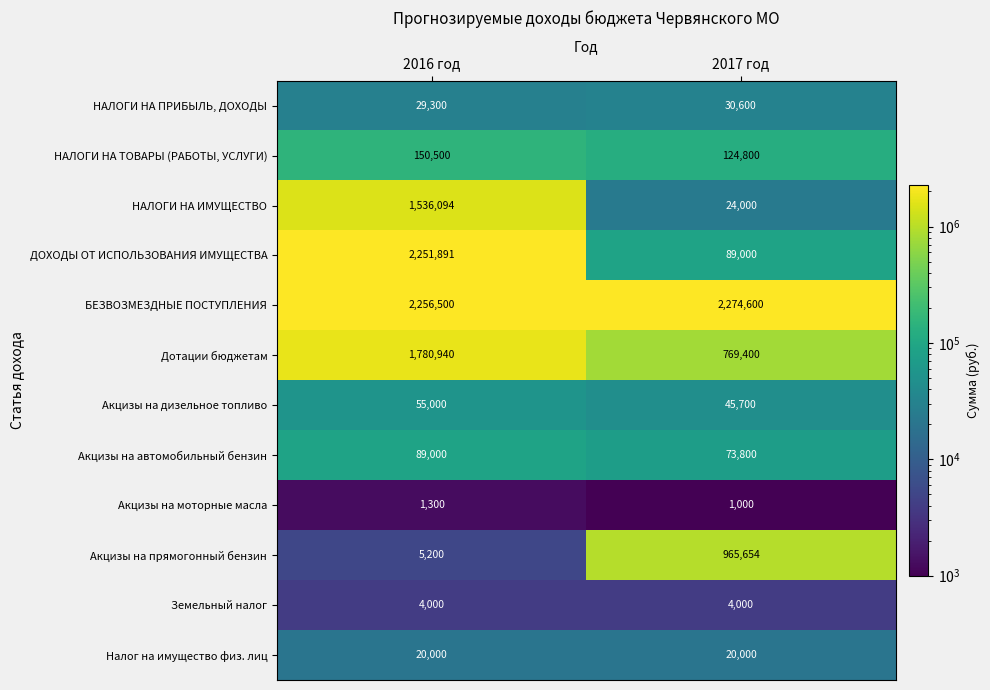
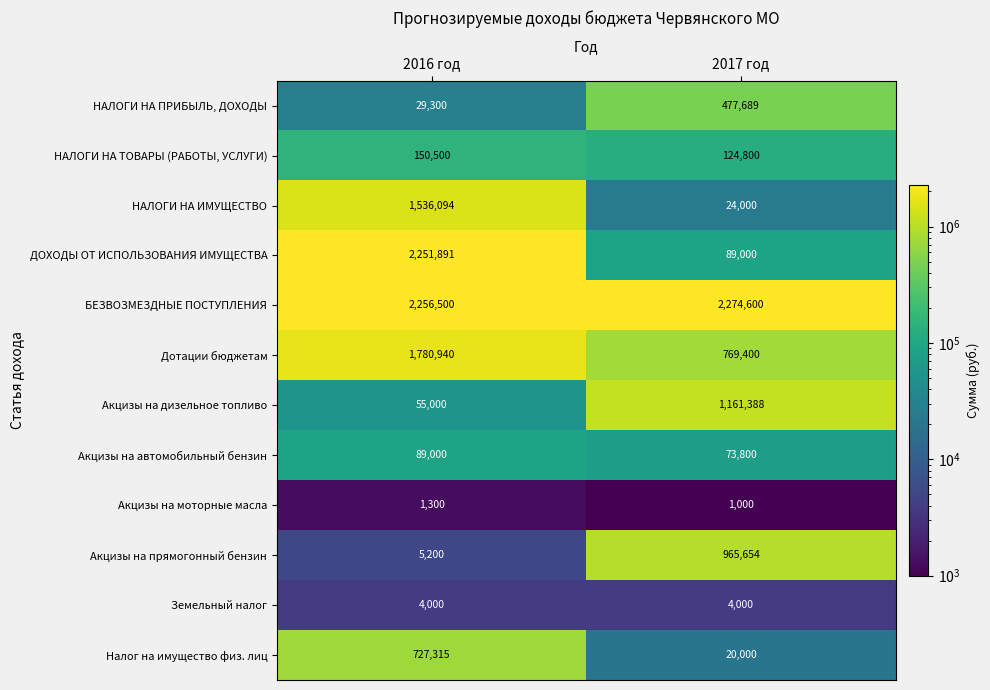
НАЛОГИ НА ПРИБЫЛЬ, ДОХОДЫ, 2017 год: 30,600 -> 477,689
Акцизы на дизельное топливо, 2017 год: 45,700 -> 1,161,388
Налог на имущество физ. лиц, 2016 год: 20,000 -> 727,315
